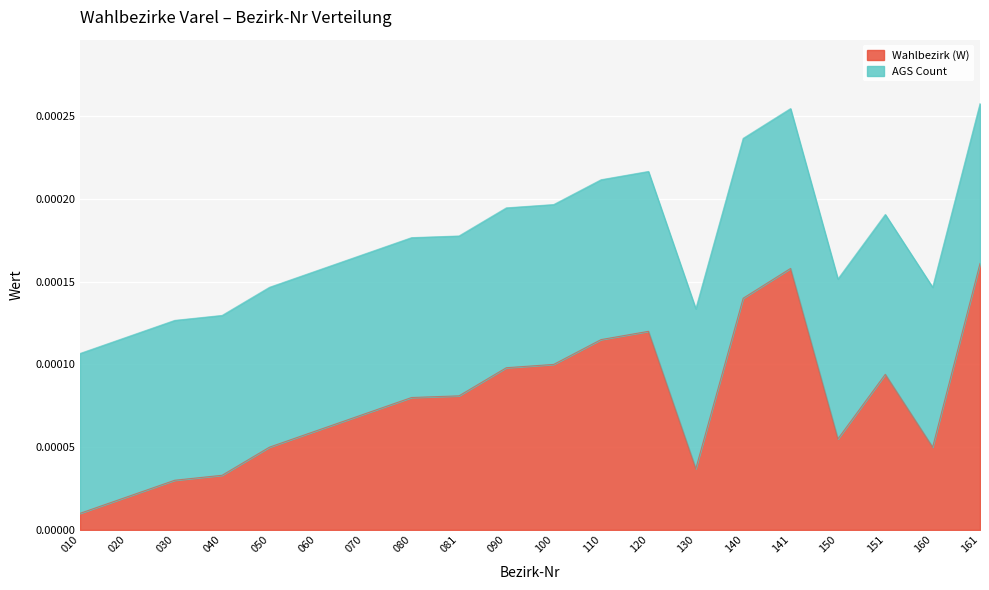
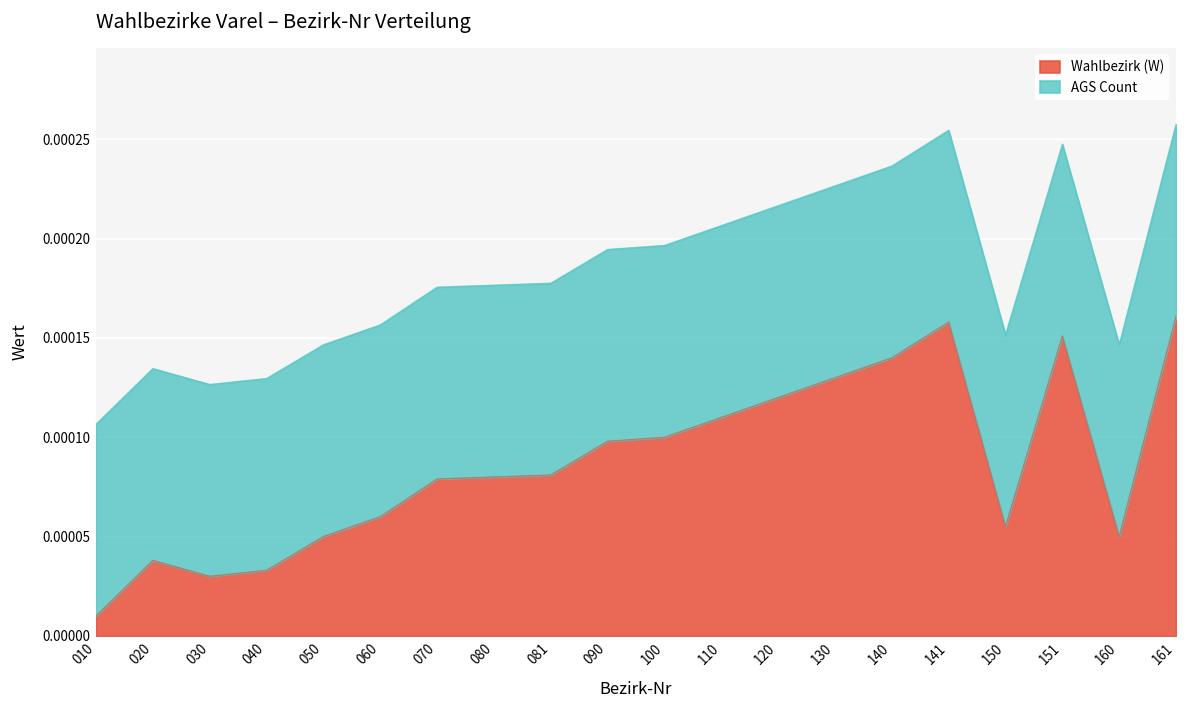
Wahlbezirk (W), 020: 0.000020 -> 0.000038
Wahlbezirk (W), 070: 0.000070 -> 0.000079
Wahlbezirk (W), 110: 0.000115 -> 0.000110
Wahlbezirk (W), 130: 0.000037 -> 0.000130
Wahlbezirk (W), 151: 0.000094 -> 0.000151
